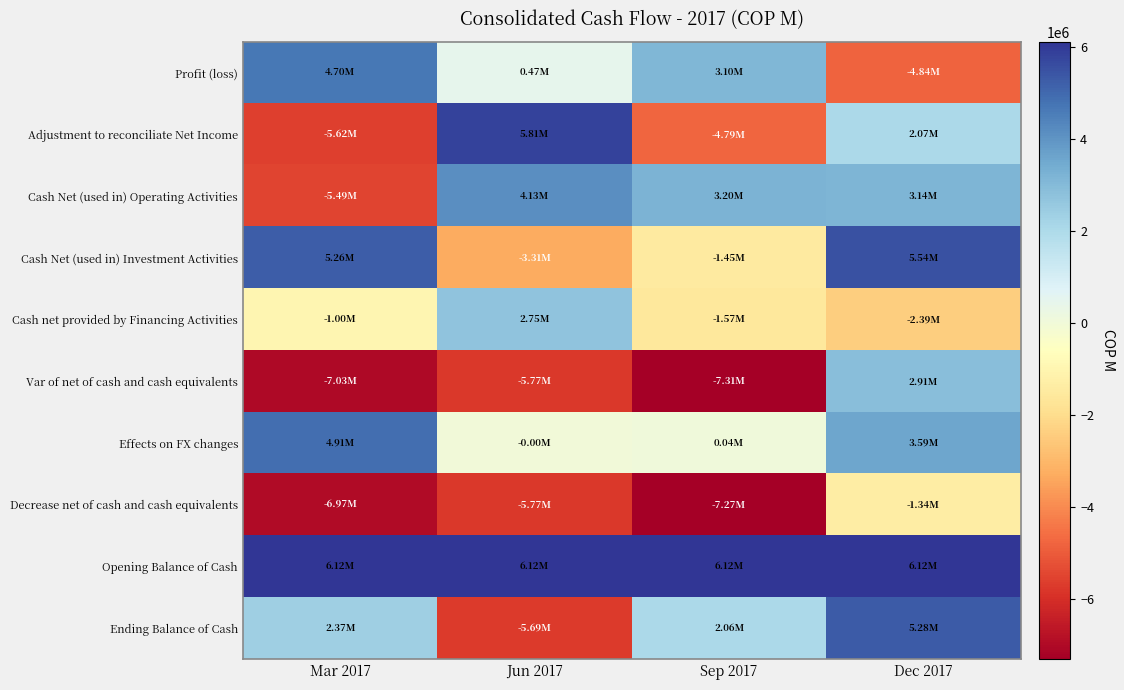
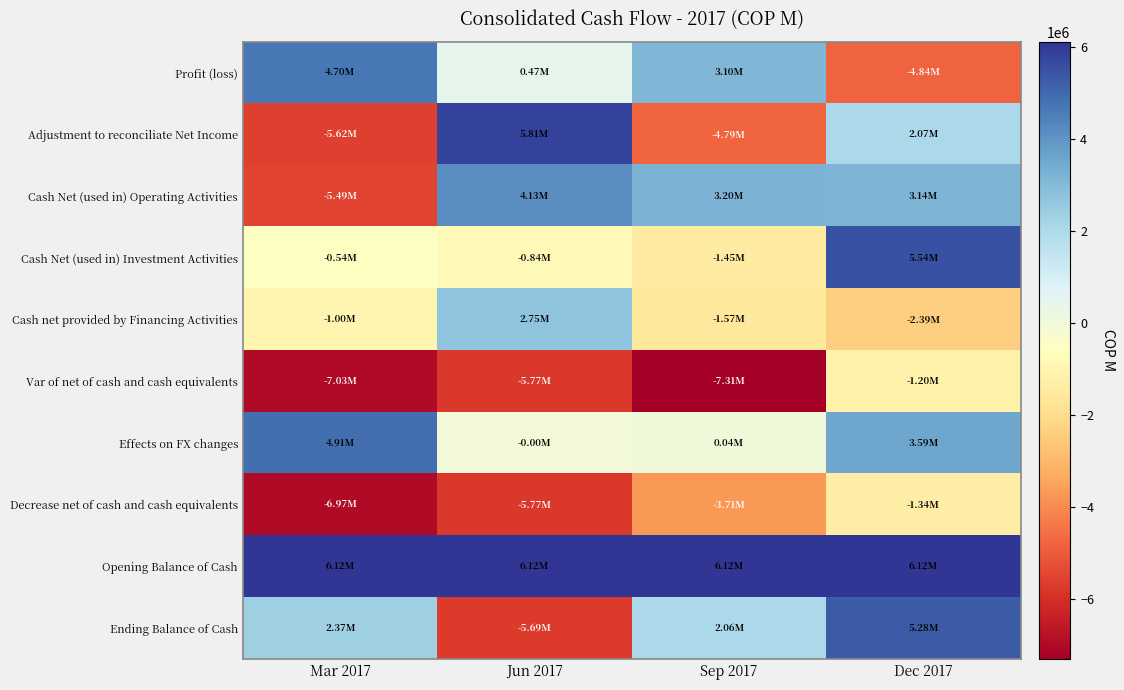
Cash Net (used in) Investment Activities, Mar 2017: 5.26M -> -0.54M
Cash Net (used in) Investment Activities, Jun 2017: -3.31M -> -0.84M
Var of net of cash and cash equivalents, Dec 2017: 2.91M -> -1.20M
Decrease net of cash and cash equivalents, Sep 2017: -7.27M -> -3.71M
